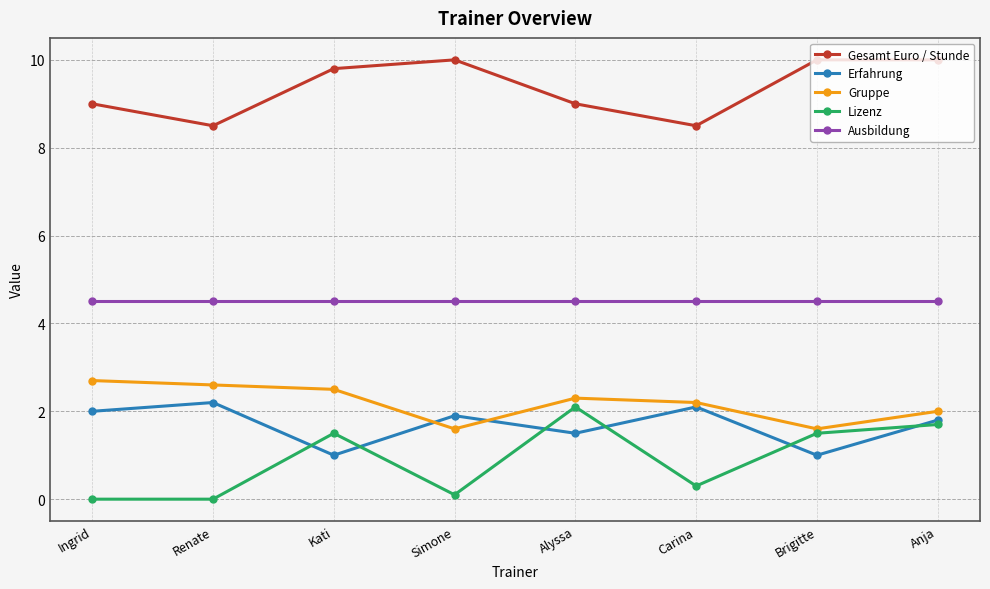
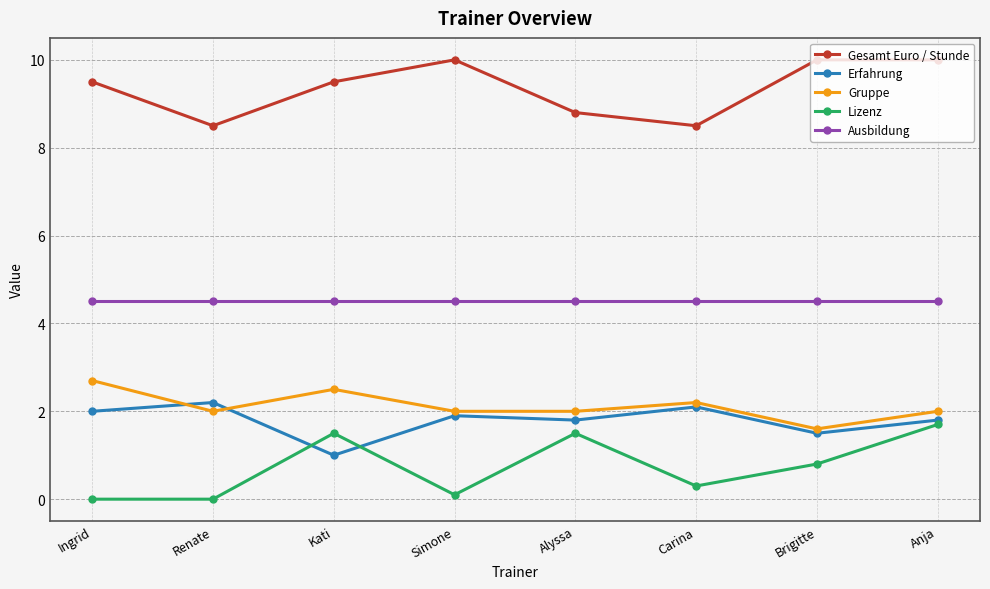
Gesamt Euro / Stunde, Ingrid: 9.0 -> 9.5
Gruppe, Renate: 2.6 -> 2.0
Gesamt Euro / Stunde, Kati: 9.8 -> 9.5
Gruppe, Simone: 1.6 -> 2.0
Gesamt Euro / Stunde, Alyssa: 9.0 -> 8.8
Erfahrung, Alyssa: 1.5 -> 1.8
Gruppe, Alyssa: 2.3 -> 2.0
Lizenz, Alyssa: 2.1 -> 1.5
Erfahrung, Brigitte: 1.0 -> 1.5
Lizenz, Brigitte: 1.5 -> 0.8
